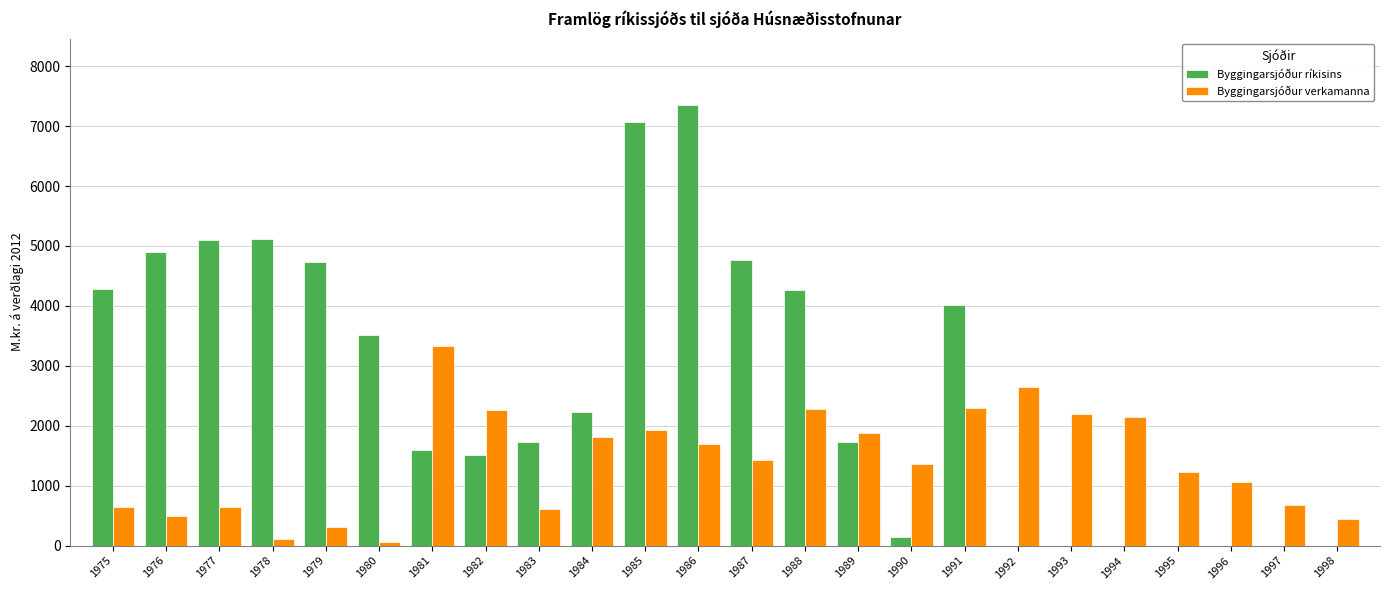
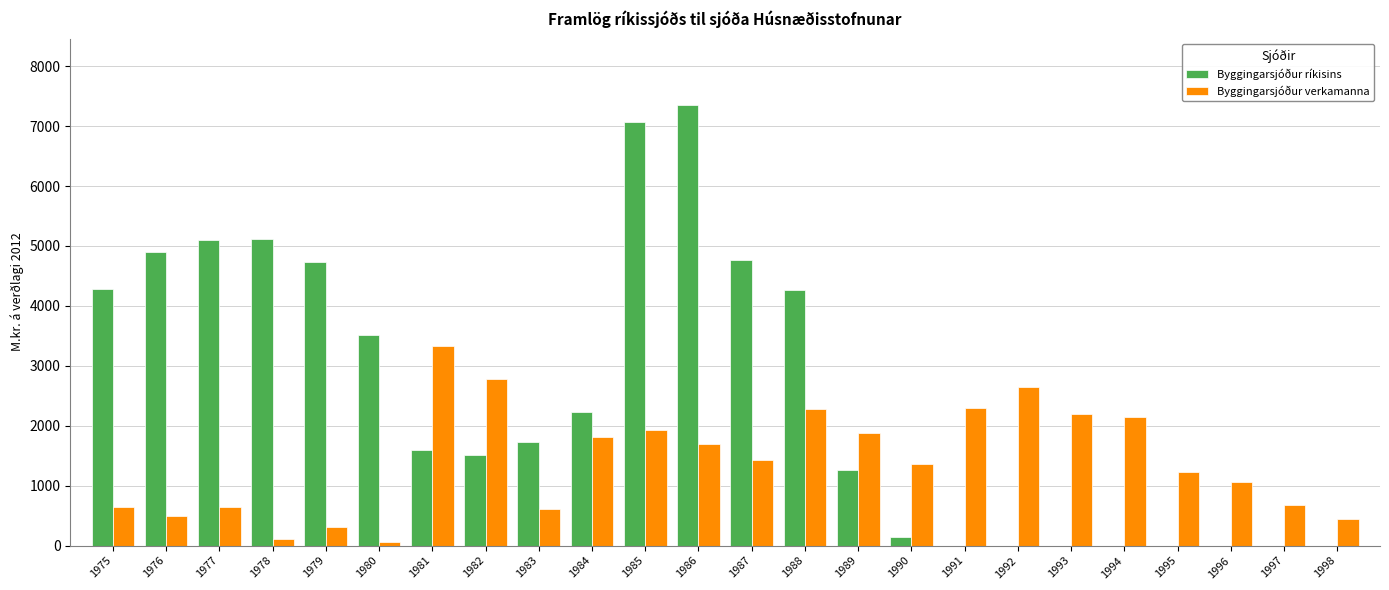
Byggingarsjóður verkamanna, 1982: 2300 -> 2800
Byggingarsjóður ríkisins, 1989: 1700 -> 1300
Byggingarsjóður ríkisins, 1991: 4000 -> 0
